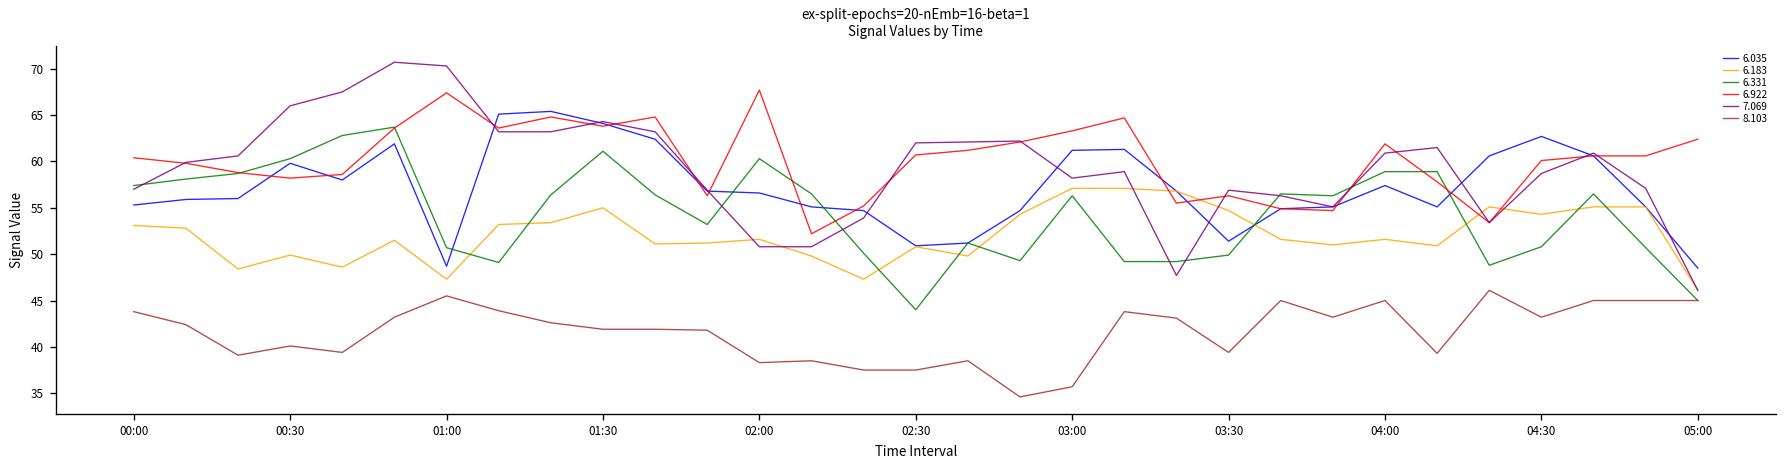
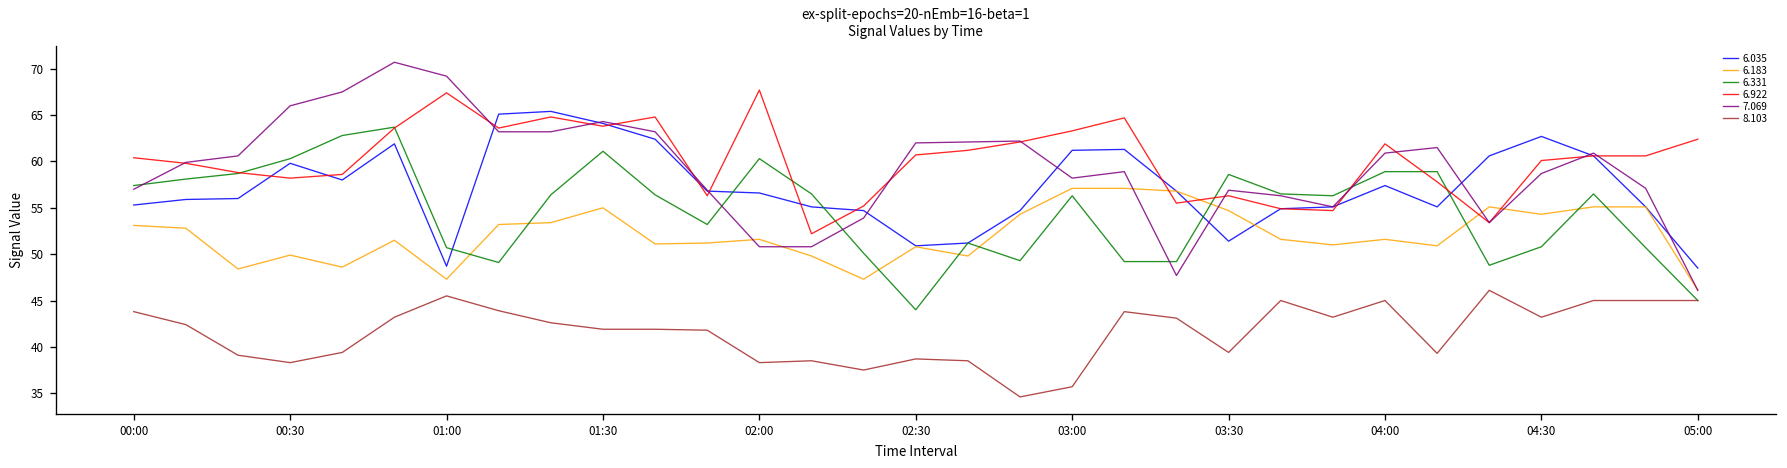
8.103, 00:30: 40 -> 38
7.069, 01:00: 70 -> 69
8.103, 02:30: 38 -> 39
6.331, 03:30: 50 -> 59
